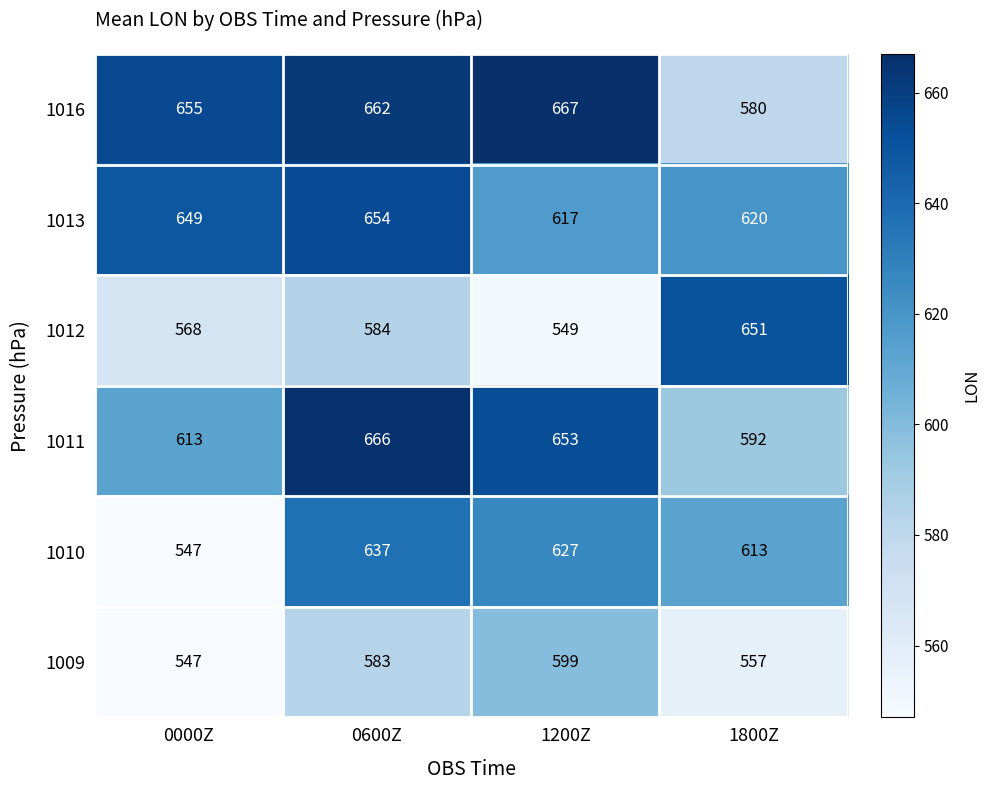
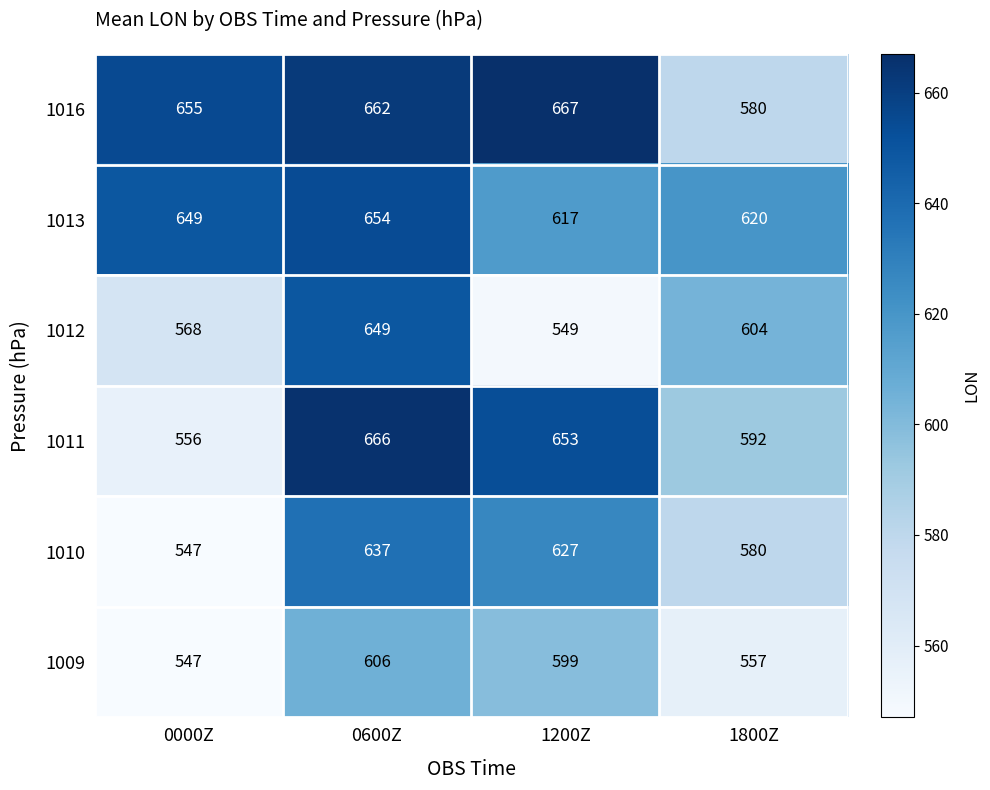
1012, 0600Z: 584 -> 649
1012, 1800Z: 651 -> 604
1011, 0000Z: 613 -> 556
1010, 1800Z: 613 -> 580
1009, 0600Z: 583 -> 606
